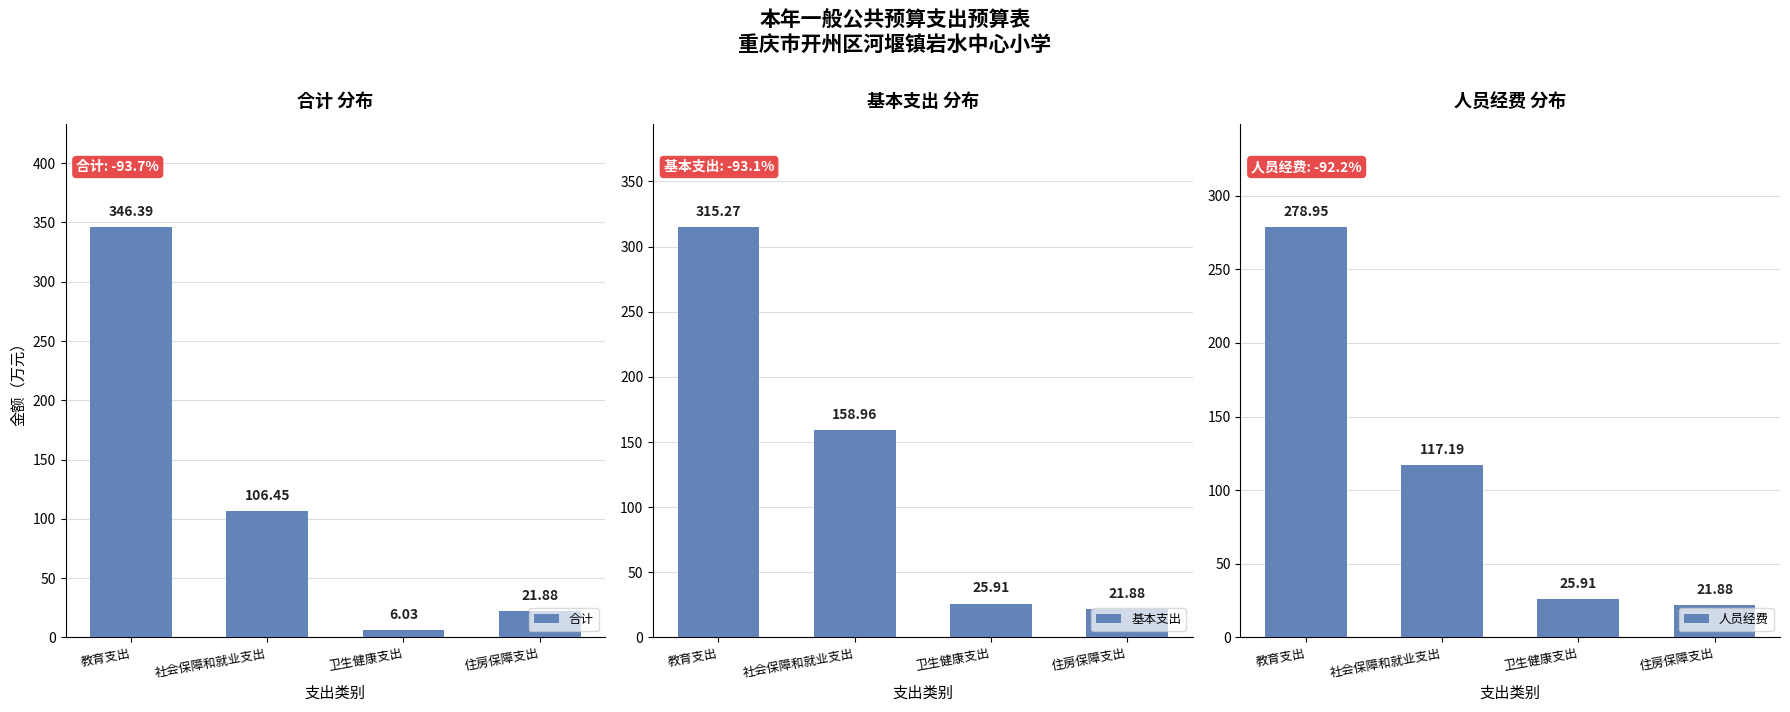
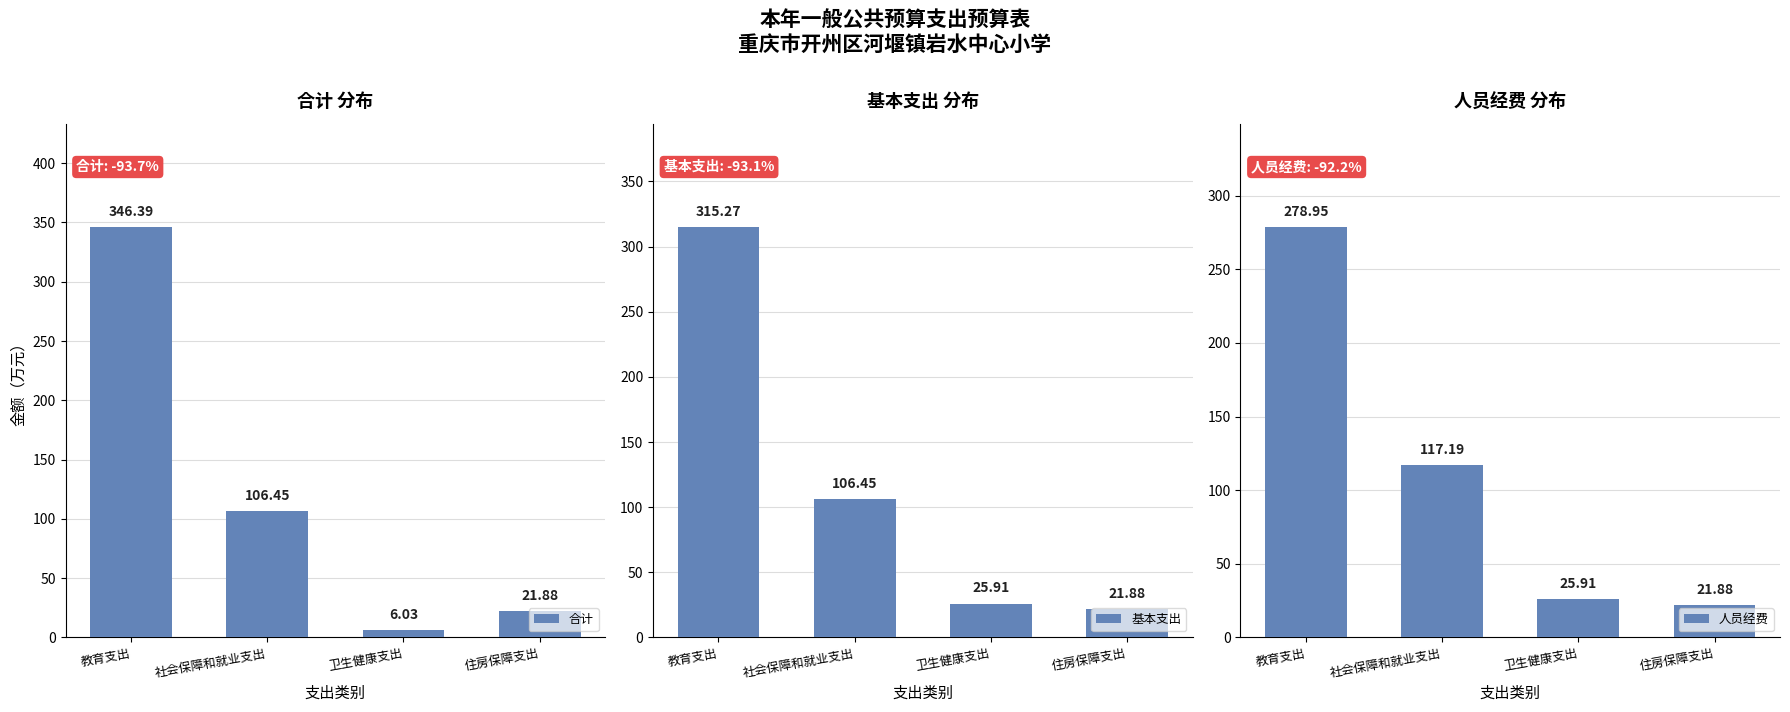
基本支出 分布, 社会保障和就业支出: 158.96 -> 106.45
